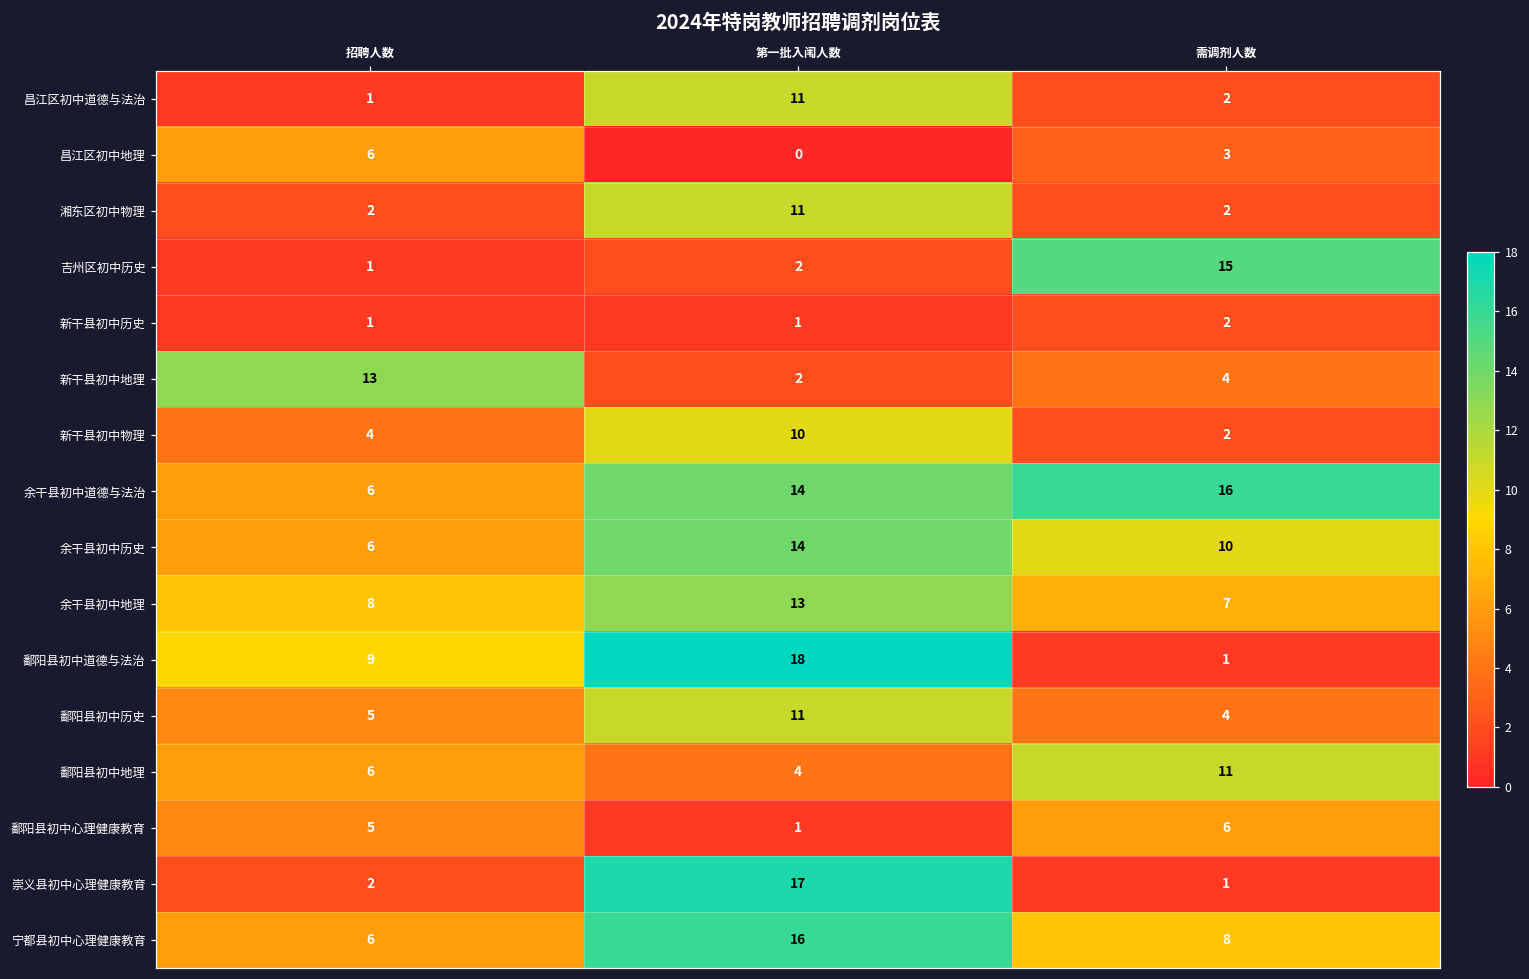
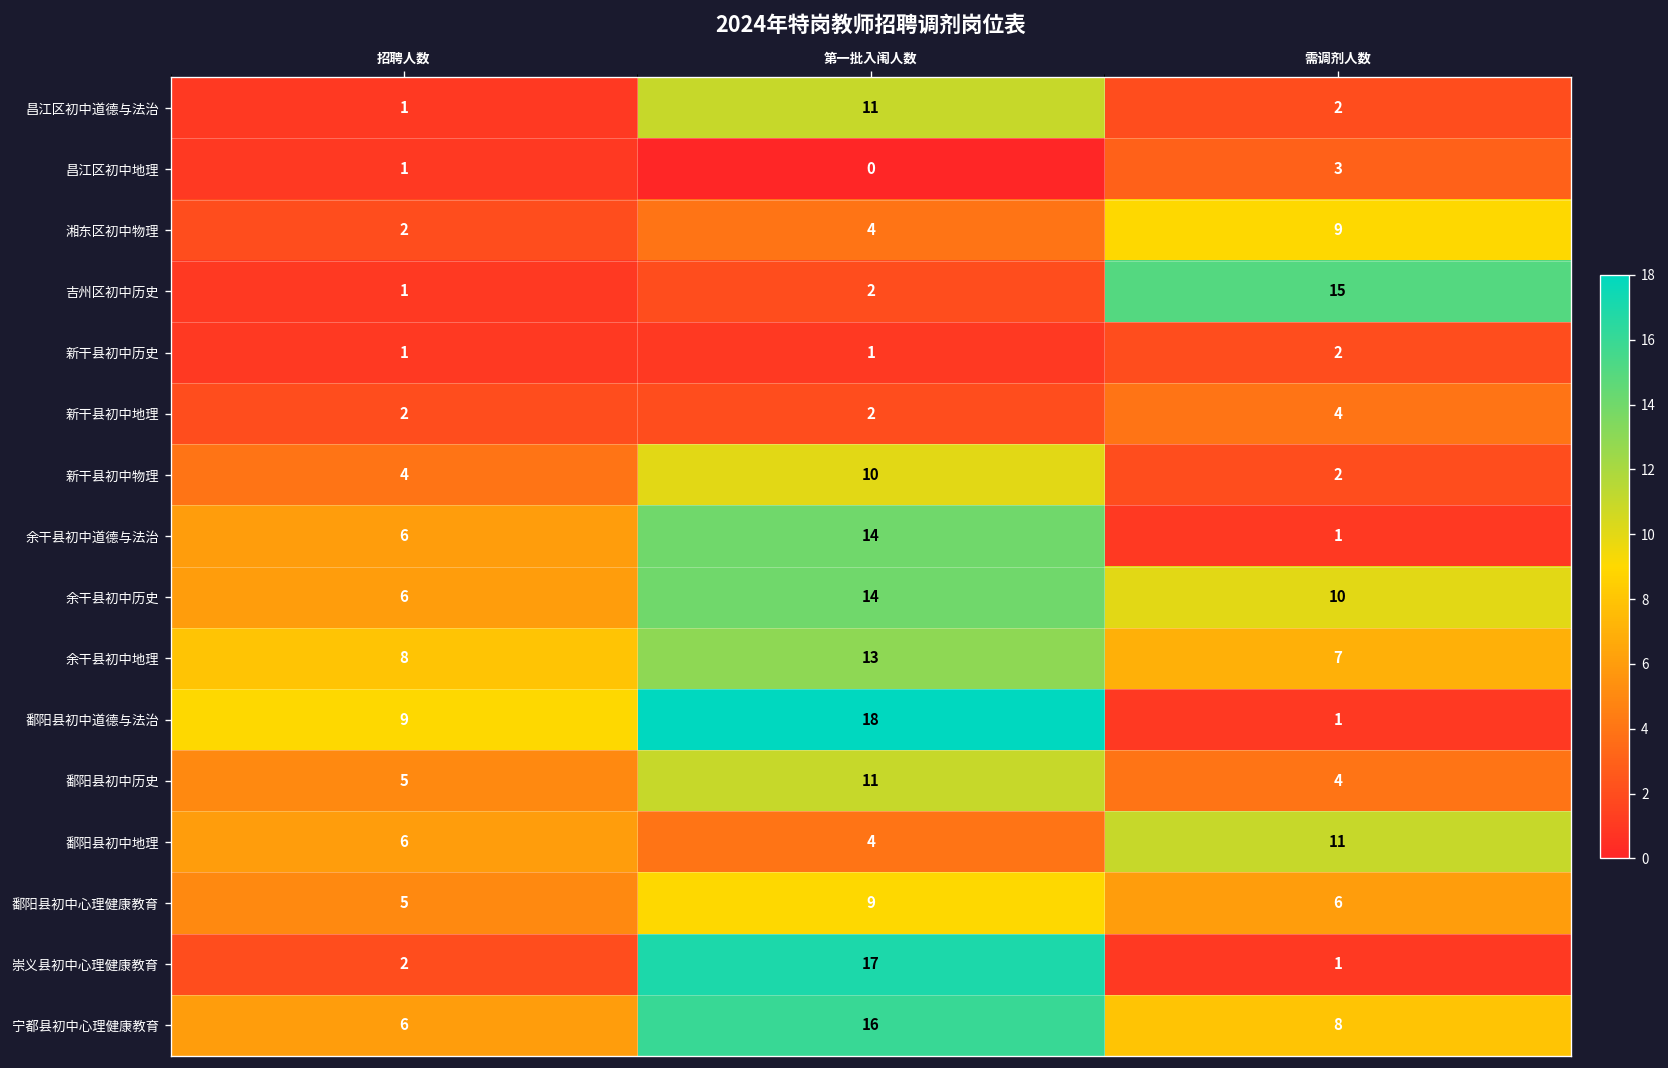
昌江区初中地理, 招聘人数: 6 -> 1
湘东区初中物理, 第一批入闱人数: 11 -> 4
湘东区初中物理, 需调剂人数: 2 -> 9
新干县初中地理, 招聘人数: 13 -> 2
余干县初中道德与法治, 需调剂人数: 16 -> 1
鄱阳县初中心理健康教育, 第一批入闱人数: 1 -> 9
